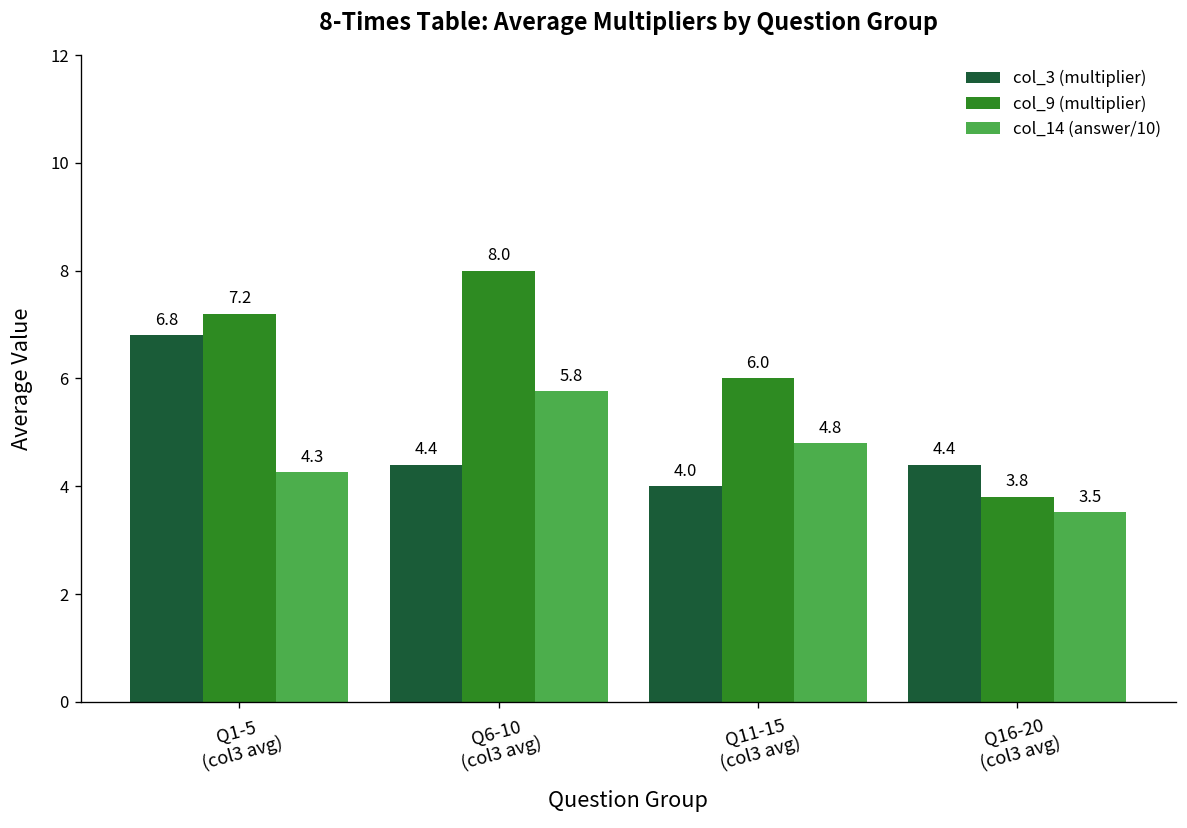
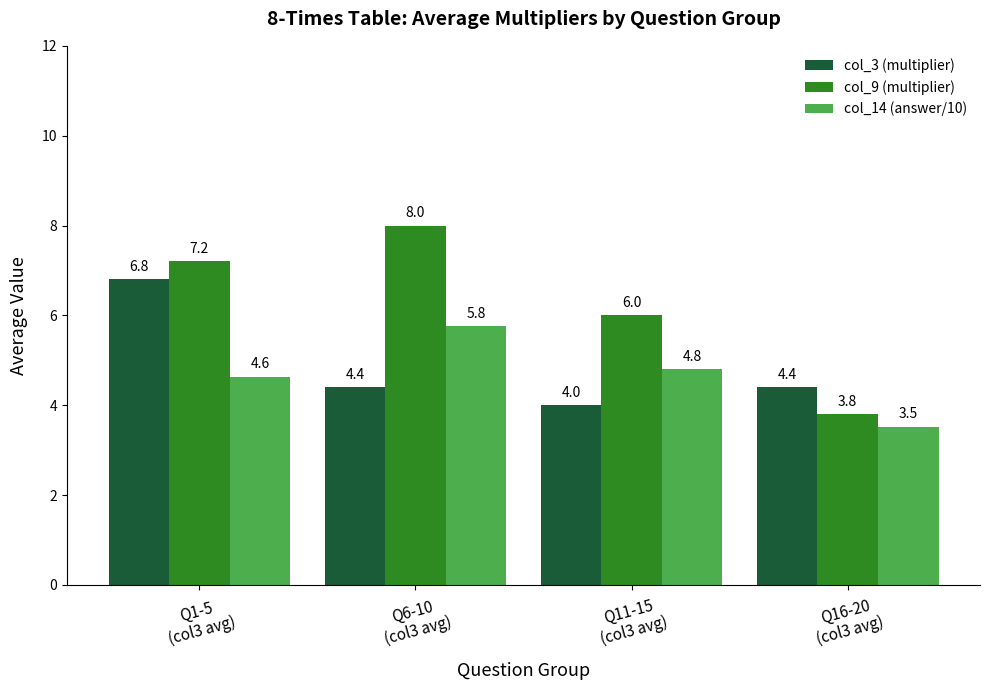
col_14 (answer/10), Q1-5 (col3 avg): 4.3 -> 4.6
